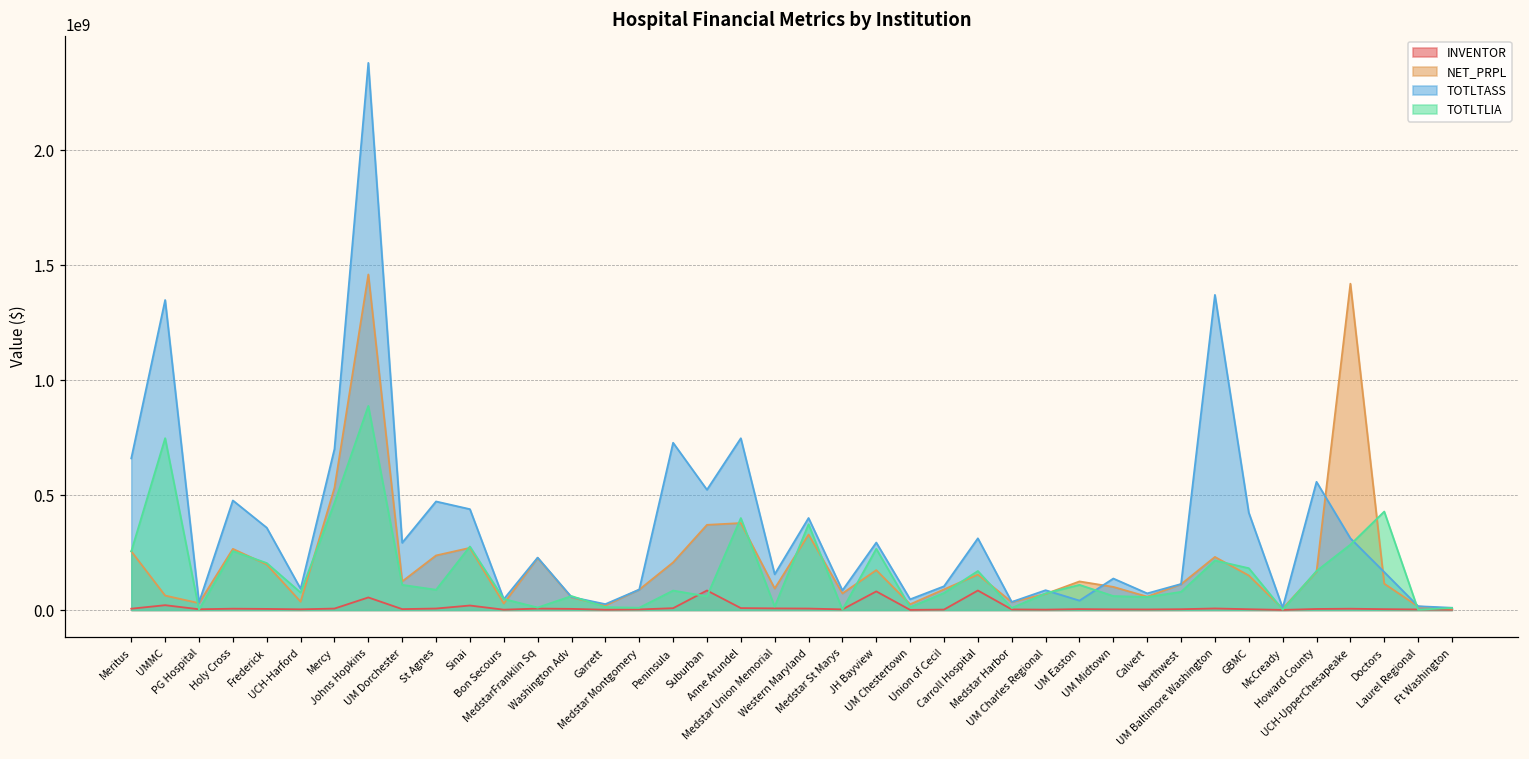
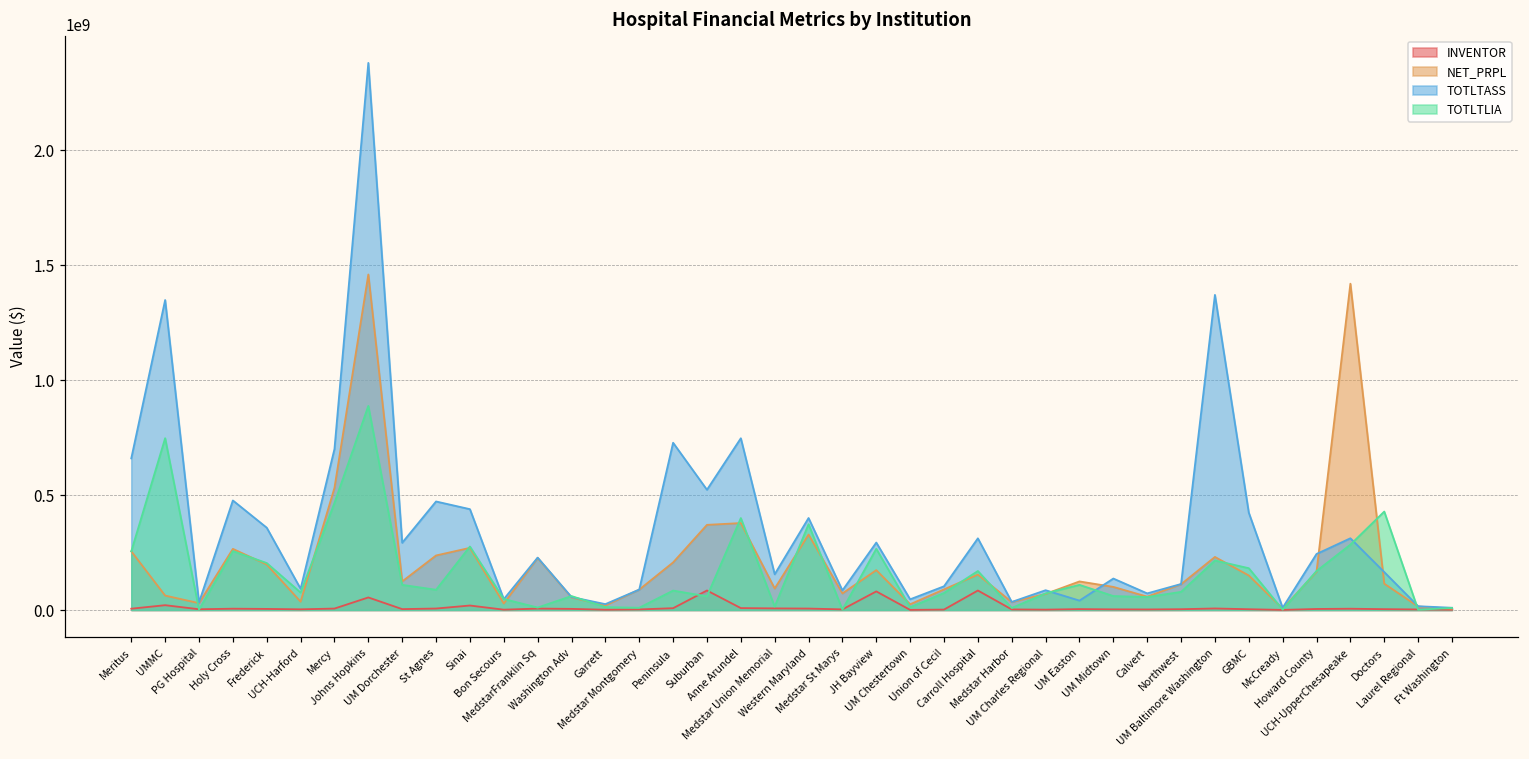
TOTLTASS, Howard County: 560000000 -> 240000000
